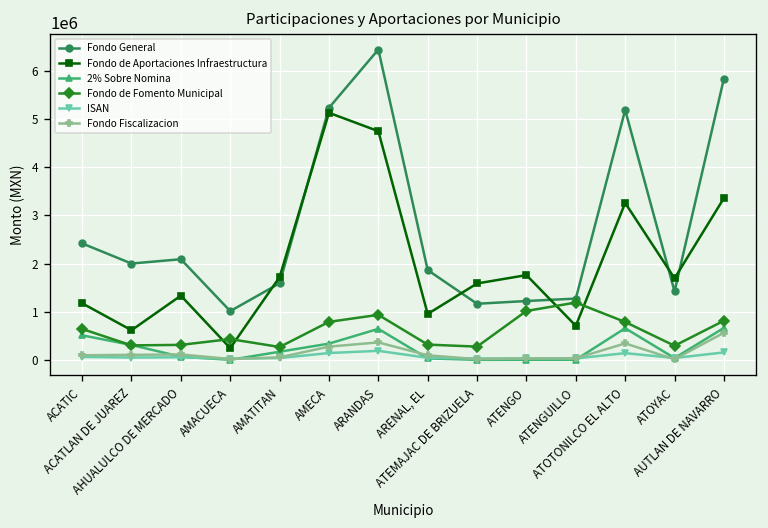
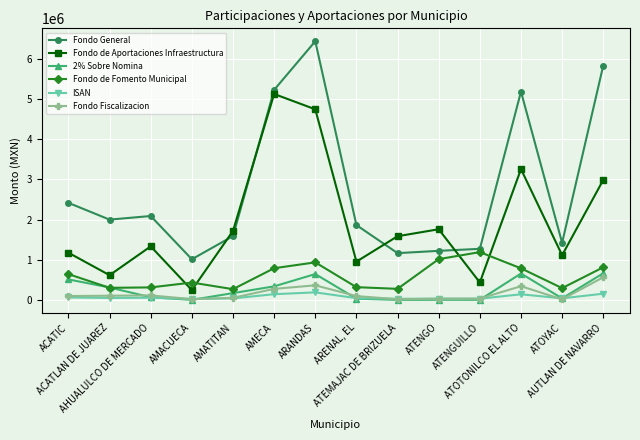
Fondo de Aportaciones Infraestructura, ATENGUILLO: 700000 -> 400000
Fondo de Aportaciones Infraestructura, ATOYAC: 1700000 -> 1100000
Fondo de Aportaciones Infraestructura, AUTLAN DE NAVARRO: 3400000 -> 3000000
